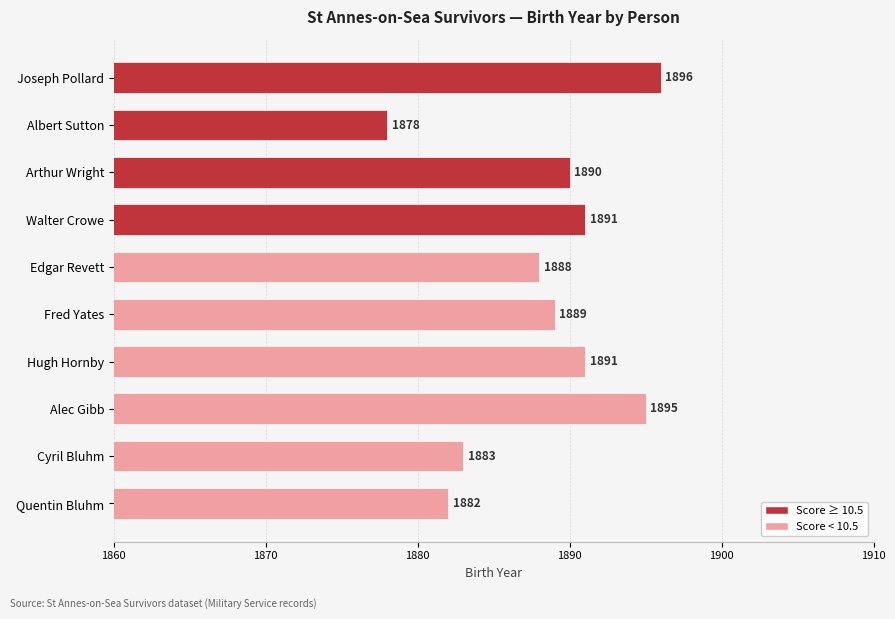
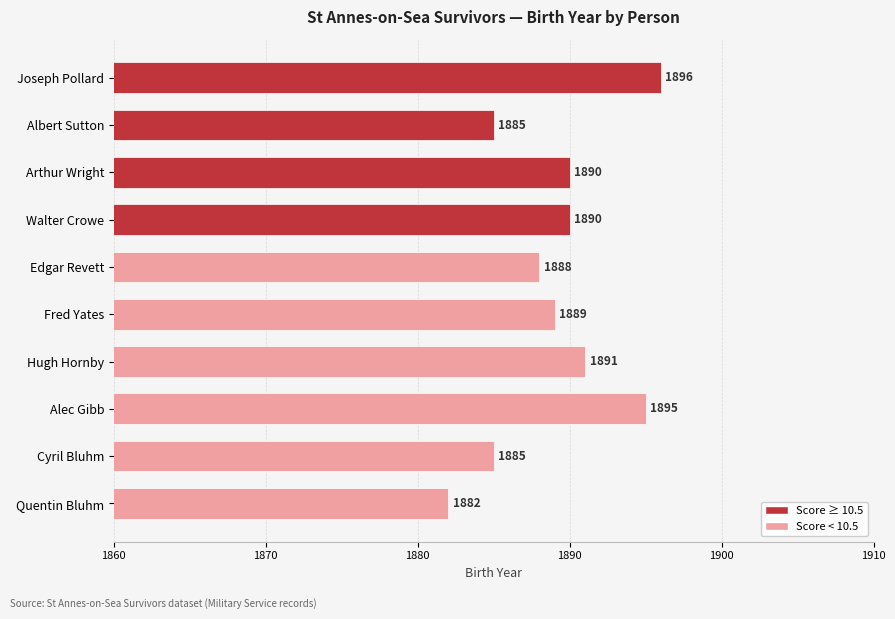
Albert Sutton: 1878 -> 1885
Walter Crowe: 1891 -> 1890
Cyril Bluhm: 1883 -> 1885
